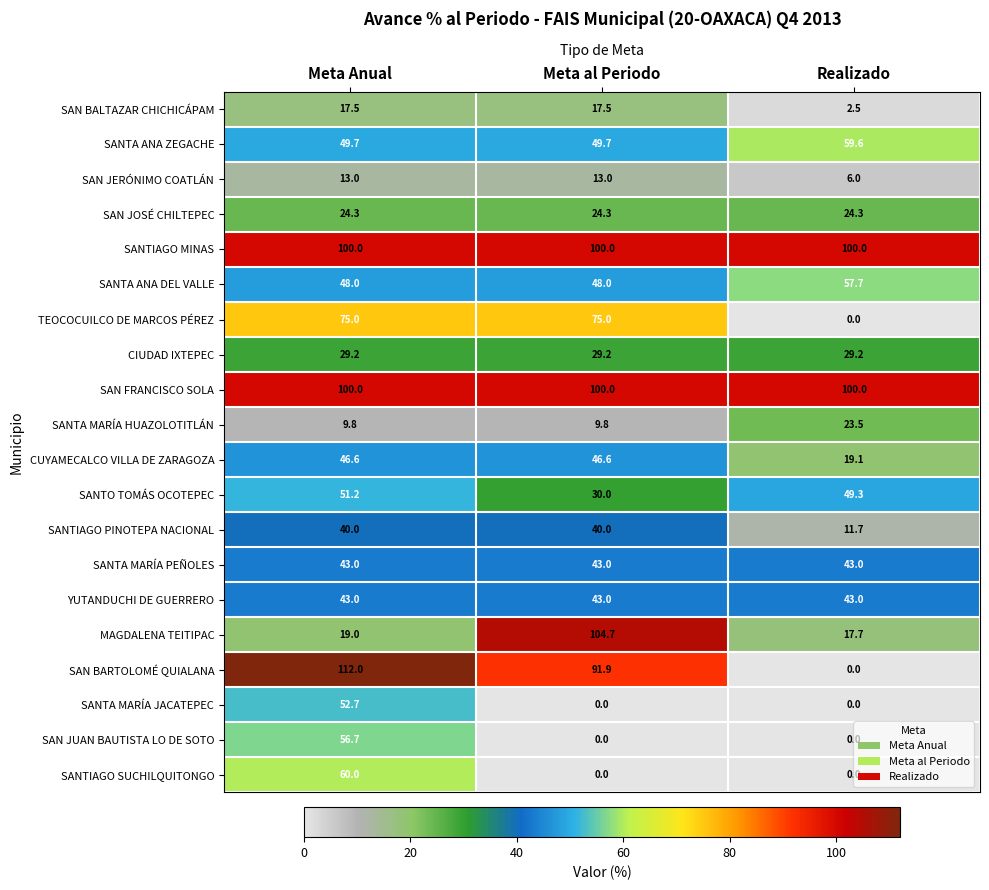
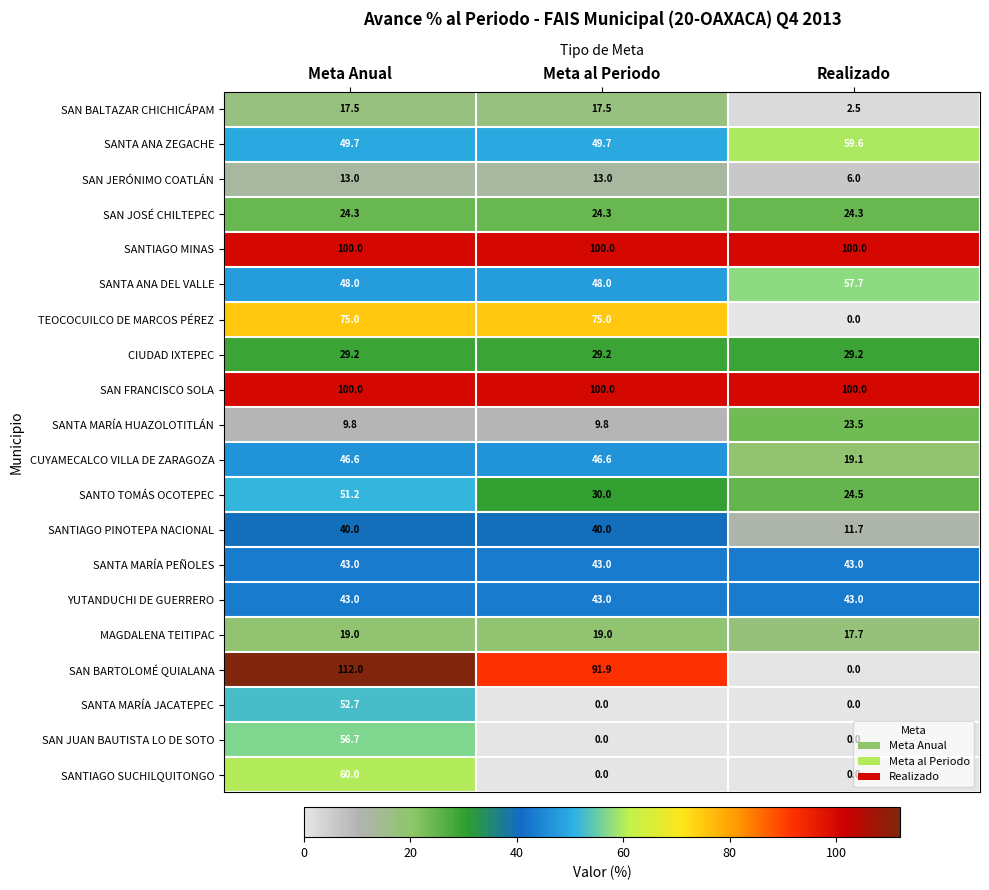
SANTO TOMÁS OCOTEPEC, Realizado: 49.3 -> 24.5
MAGDALENA TEITIPAC, Meta al Periodo: 104.7 -> 19.0
